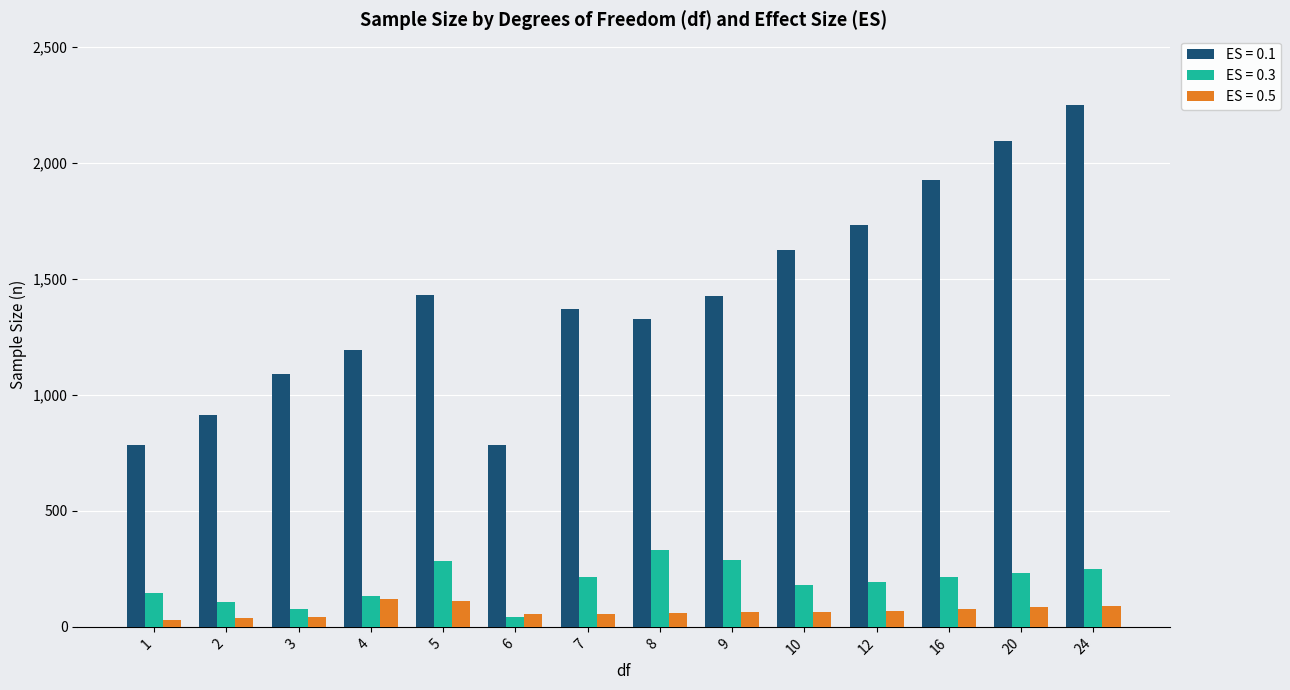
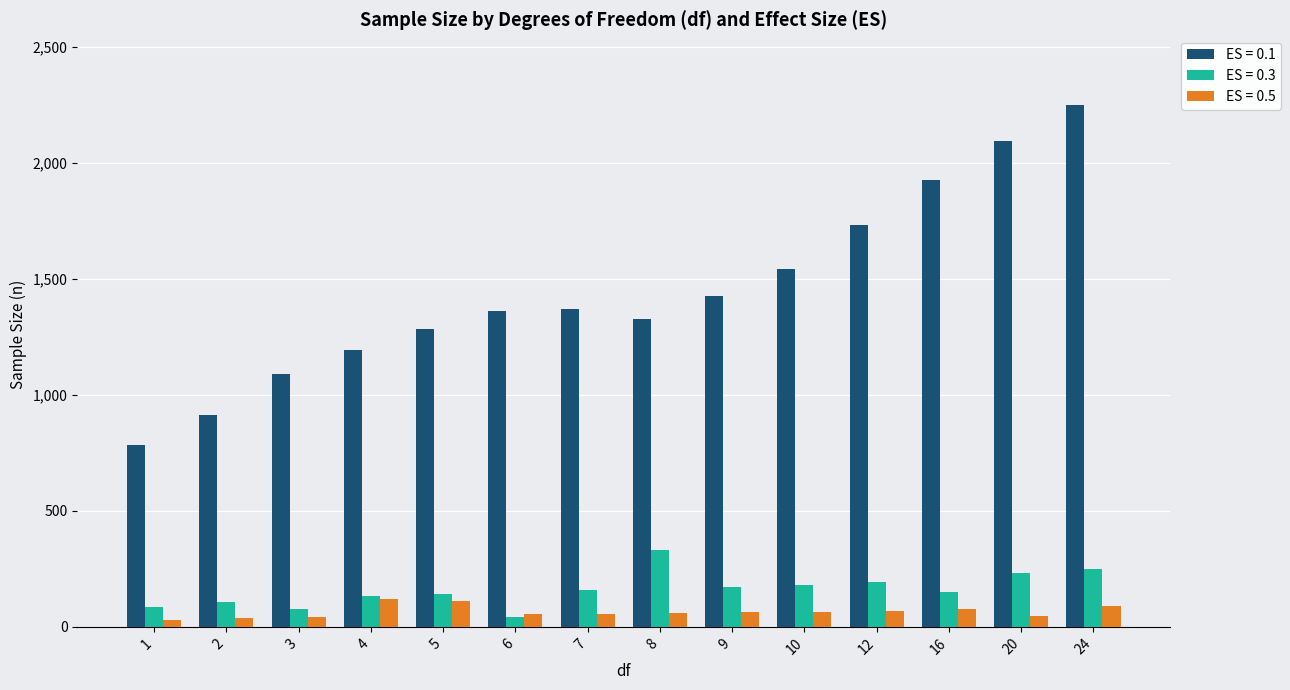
ES = 0.3, 1: 140 -> 90
ES = 0.1, 5: 1,430 -> 1,280
ES = 0.3, 5: 290 -> 140
ES = 0.1, 6: 780 -> 1,360
ES = 0.3, 7: 210 -> 160
ES = 0.3, 9: 290 -> 170
ES = 0.1, 10: 1,620 -> 1,540
ES = 0.3, 16: 210 -> 150
ES = 0.5, 20: 80 -> 50
